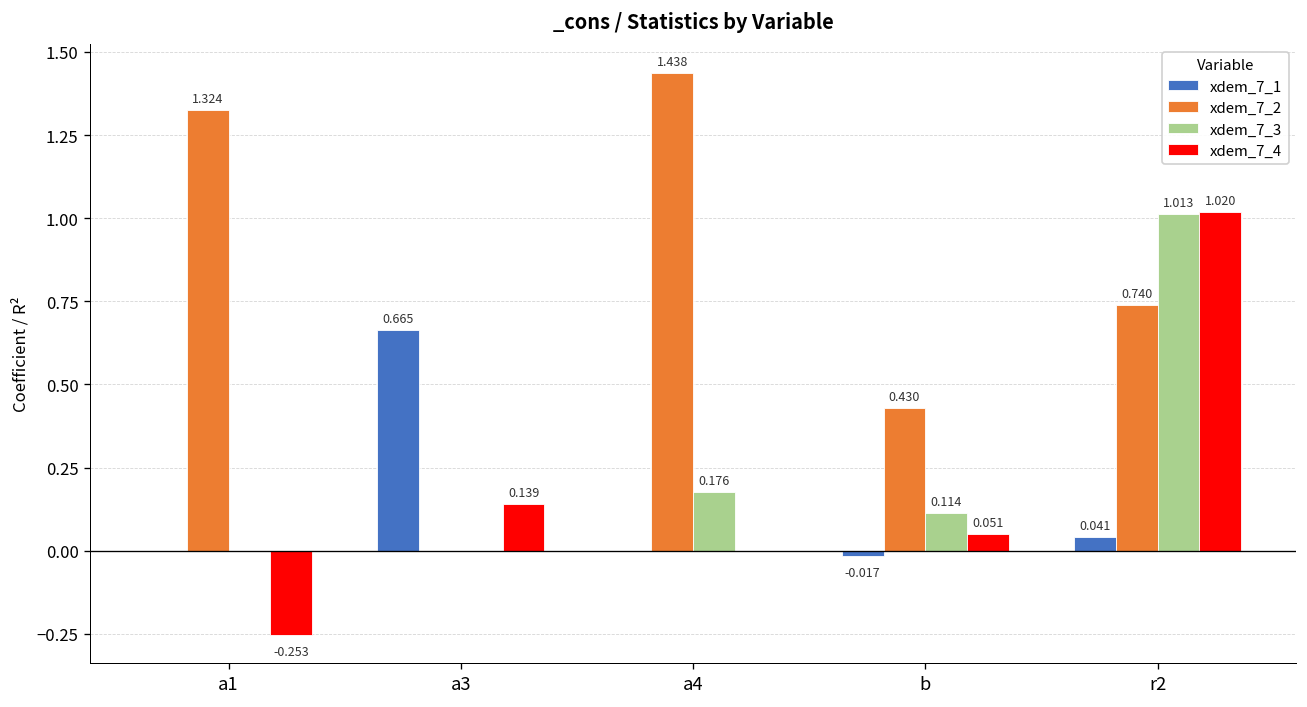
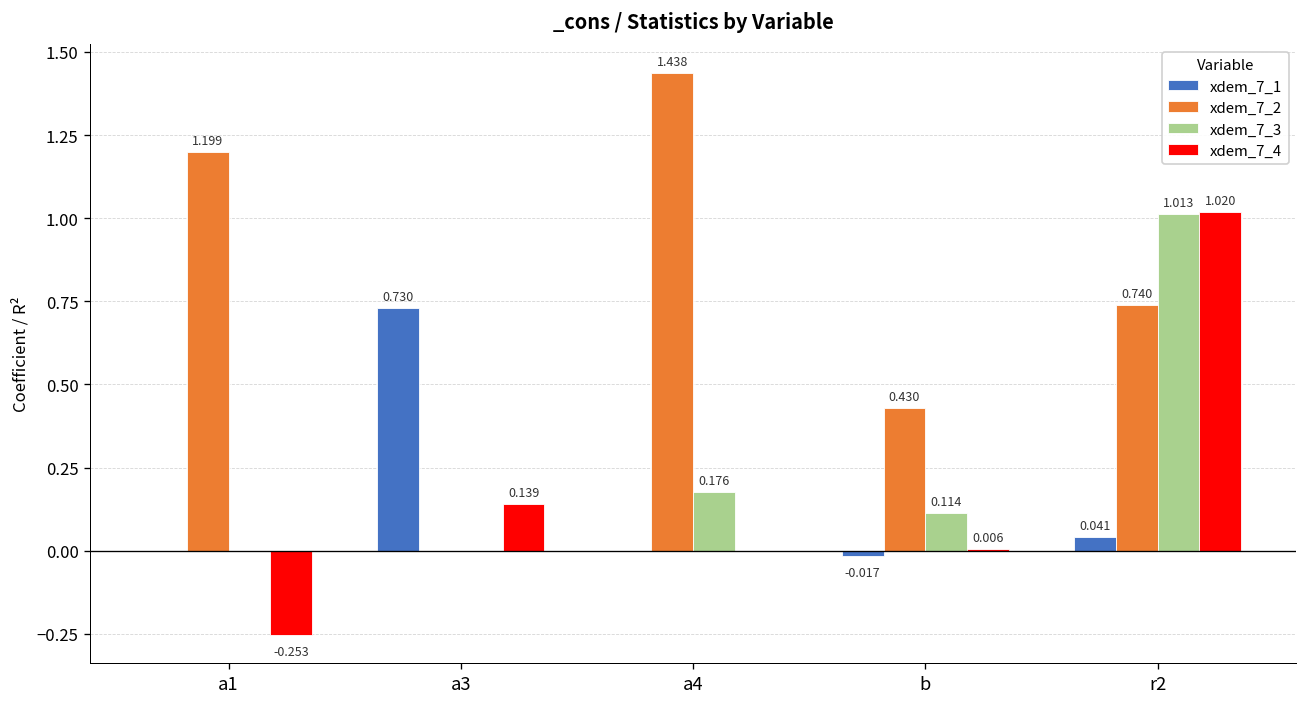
xdem_7_2, a1: 1.324 -> 1.199
xdem_7_1, a3: 0.665 -> 0.730
xdem_7_4, b: 0.051 -> 0.006
